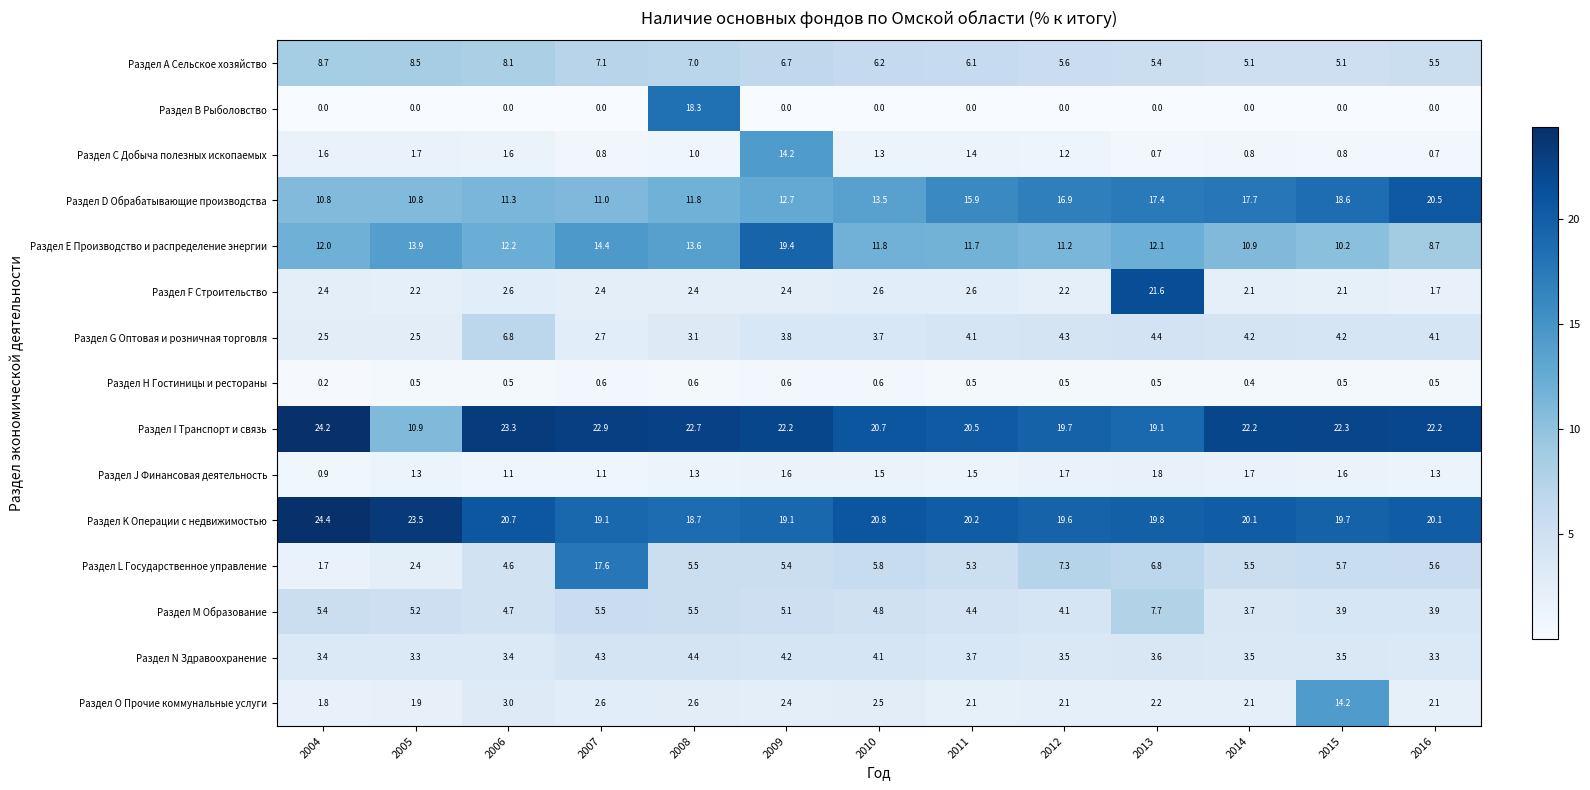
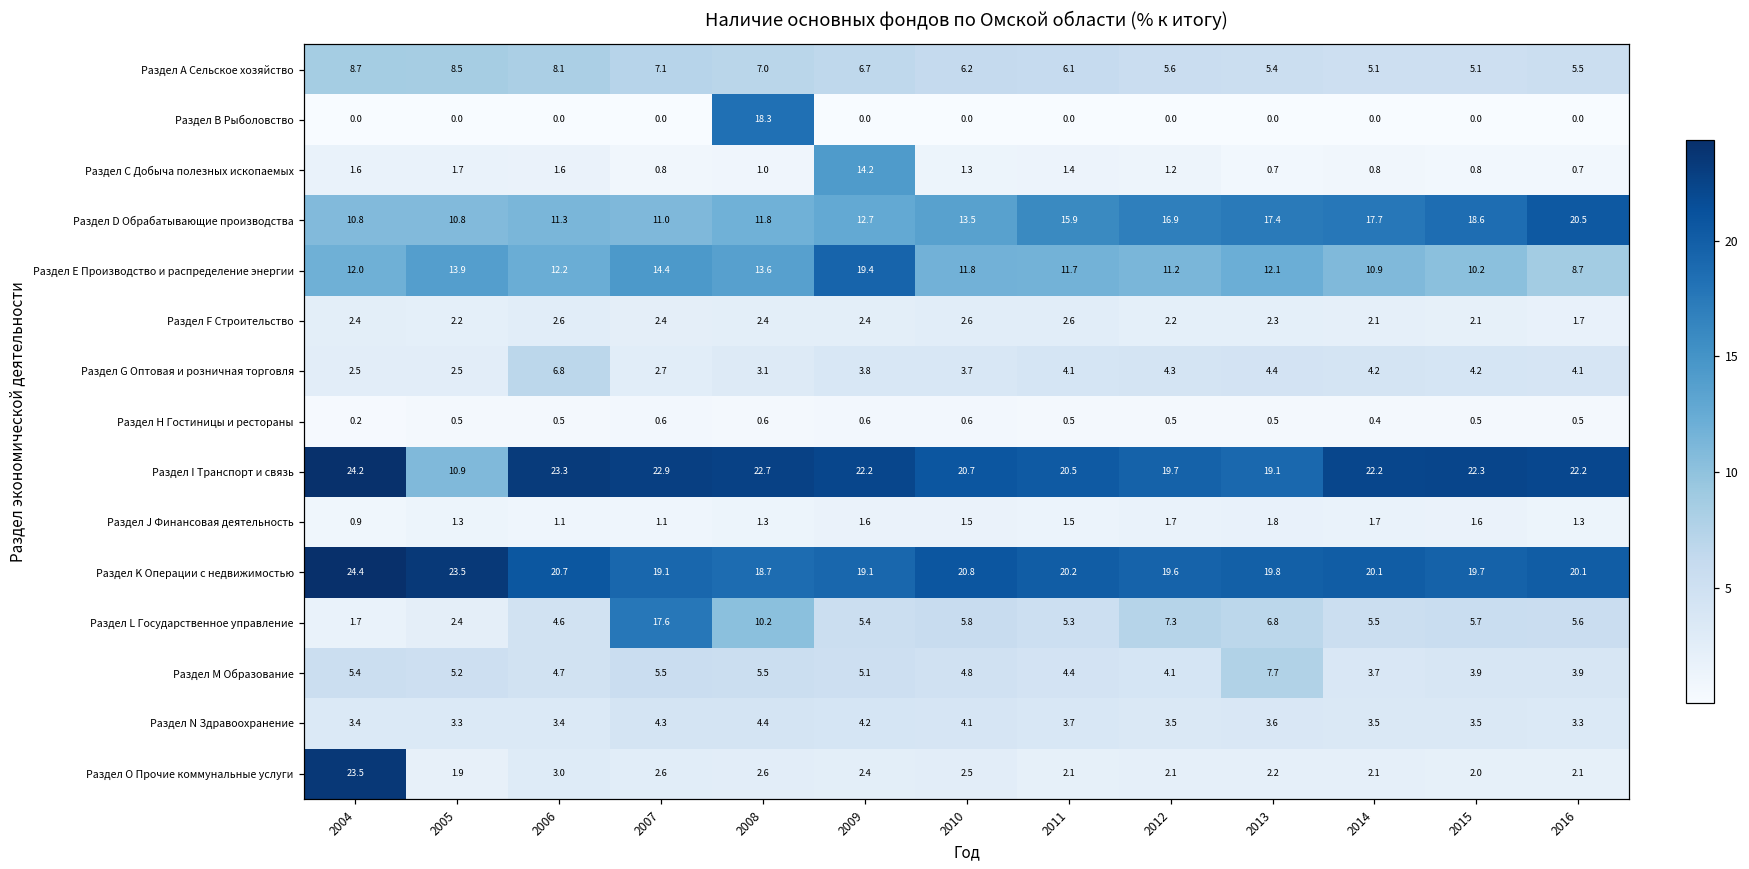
Раздел F Строительство, 2013: 21.6 -> 2.3
Раздел L Государственное управление, 2008: 5.5 -> 10.2
Раздел O Прочие коммунальные услуги, 2004: 1.8 -> 23.5
Раздел O Прочие коммунальные услуги, 2015: 14.2 -> 2.0
